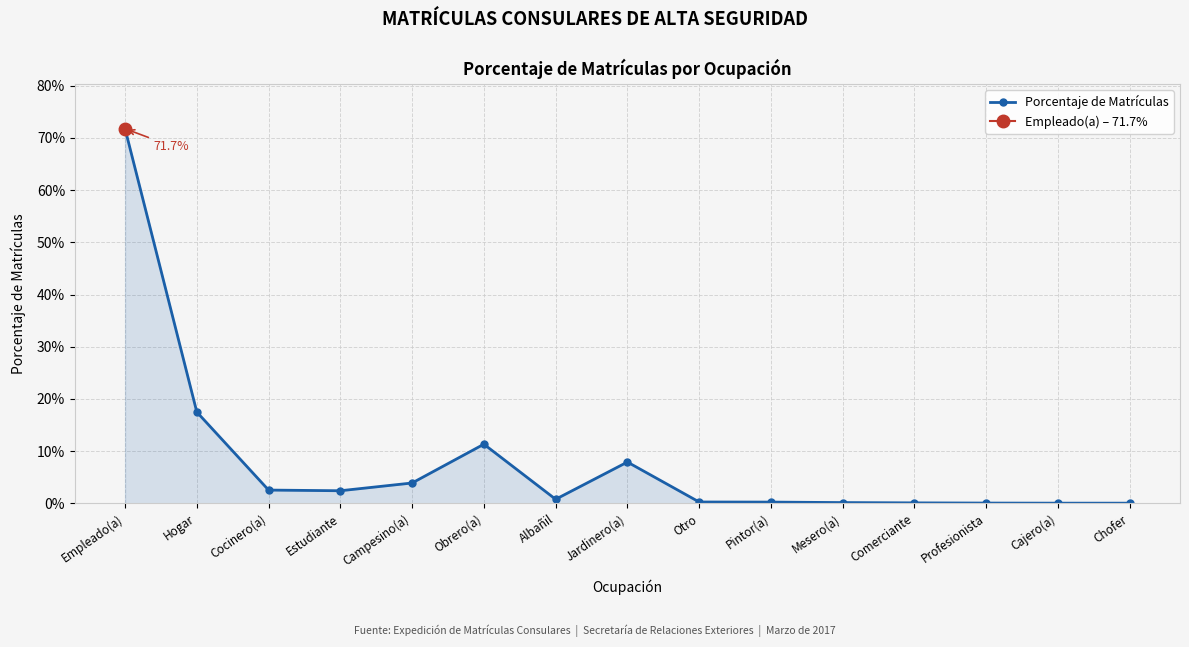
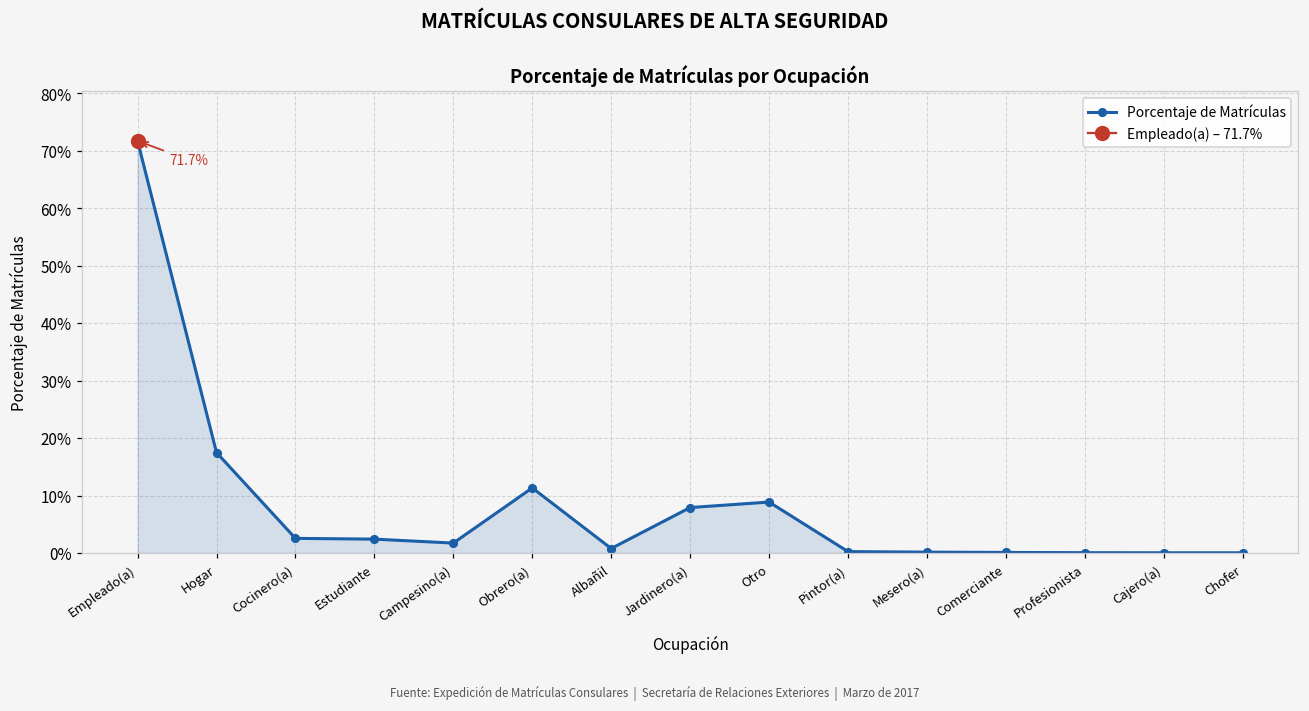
Porcentaje de Matrículas, Campesino(a): 4% -> 2%
Porcentaje de Matrículas, Otro: 0% -> 9%
